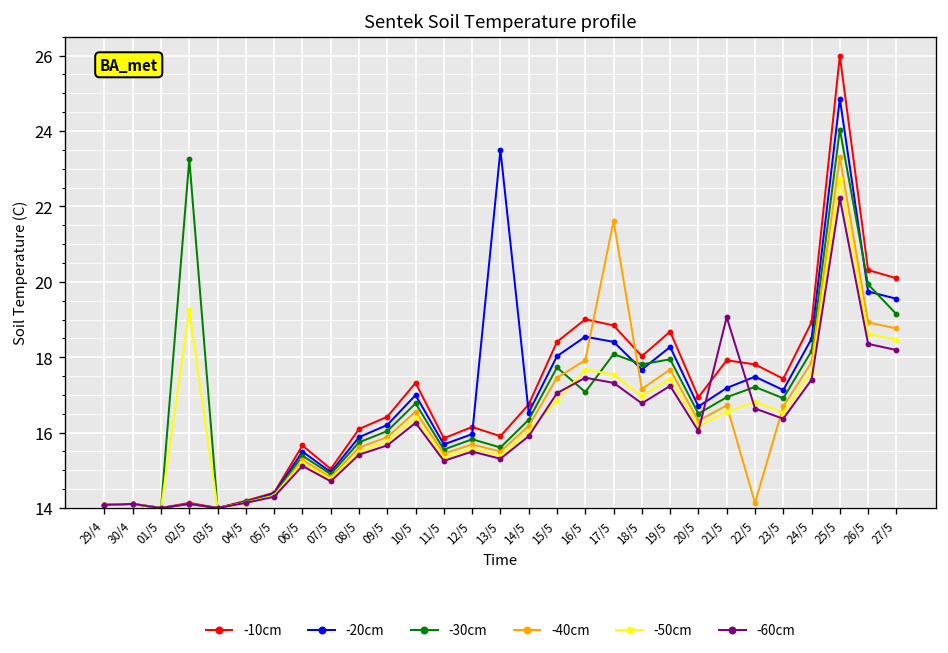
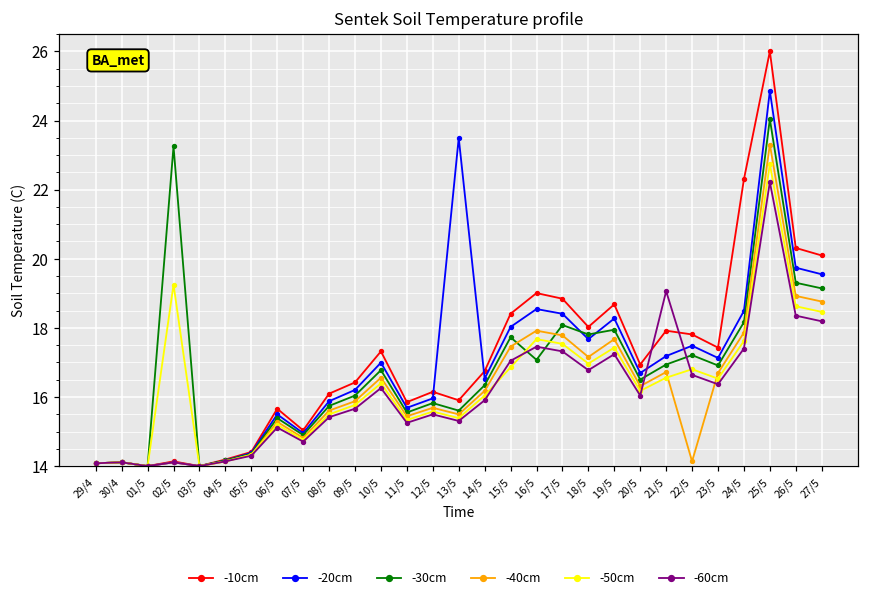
-40cm, 17/5: 21.6 -> 17.8
-10cm, 24/5: 18.9 -> 22.3
-30cm, 26/5: 19.9 -> 19.3
